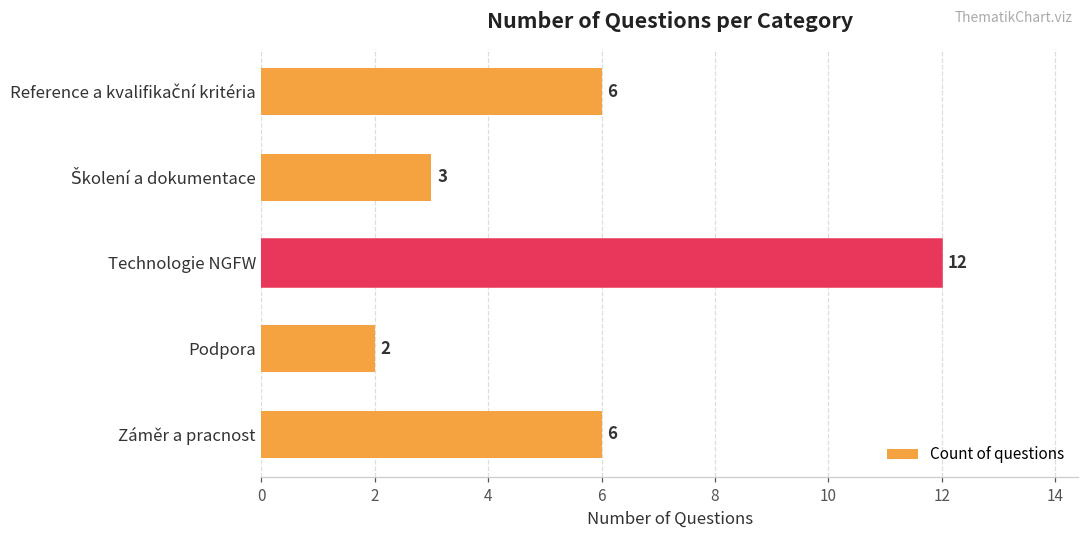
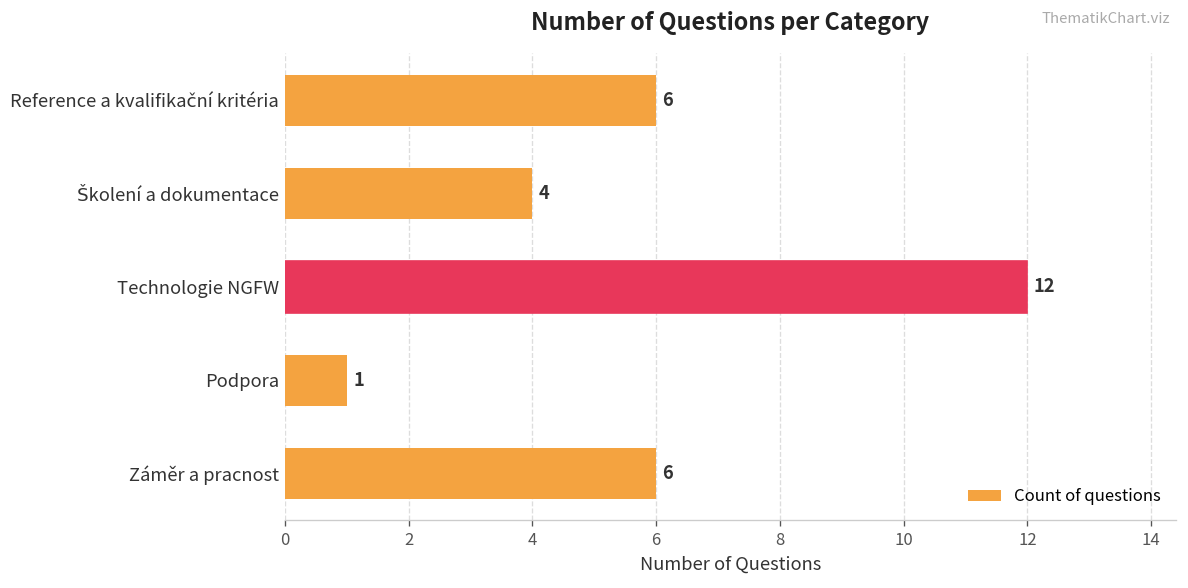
Školení a dokumentace: 3 -> 4
Podpora: 2 -> 1
